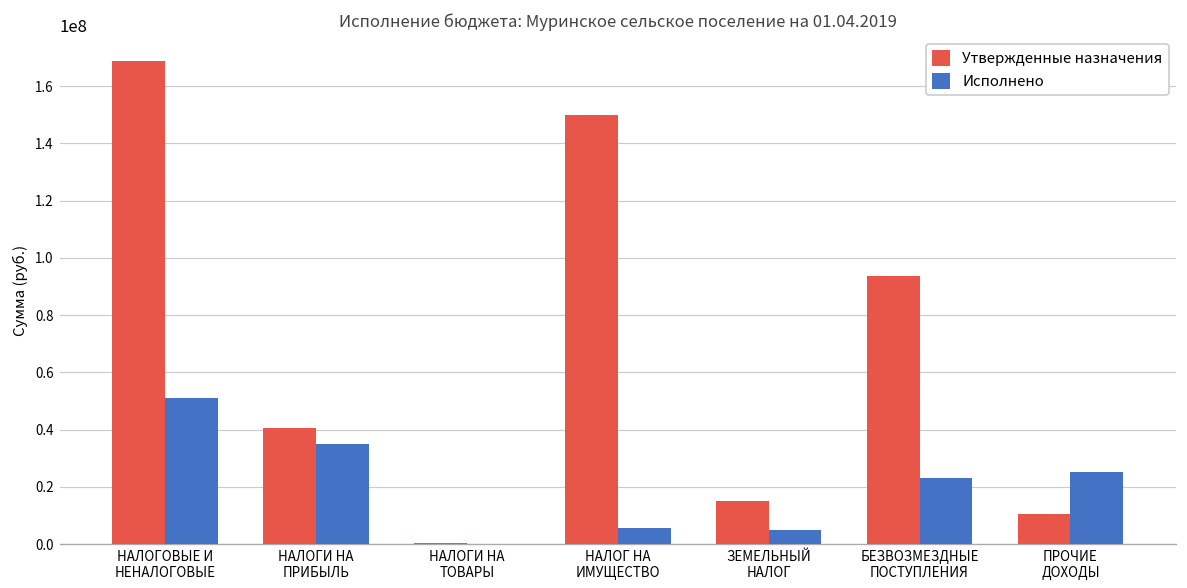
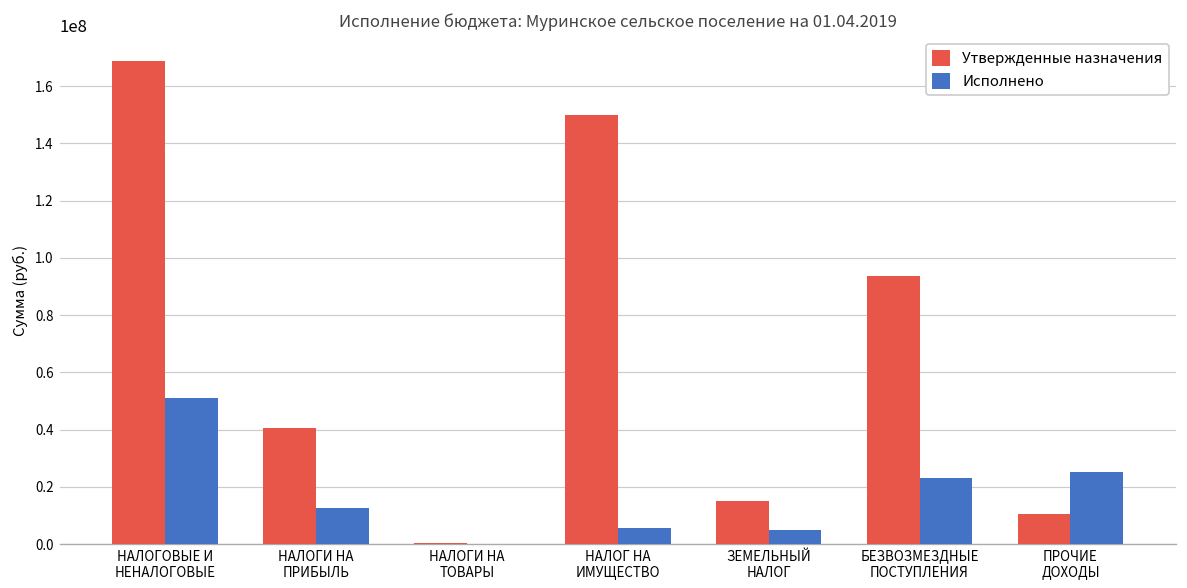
Исполнено, НАЛОГИ НА ПРИБЫЛЬ: 35000000 -> 13000000
